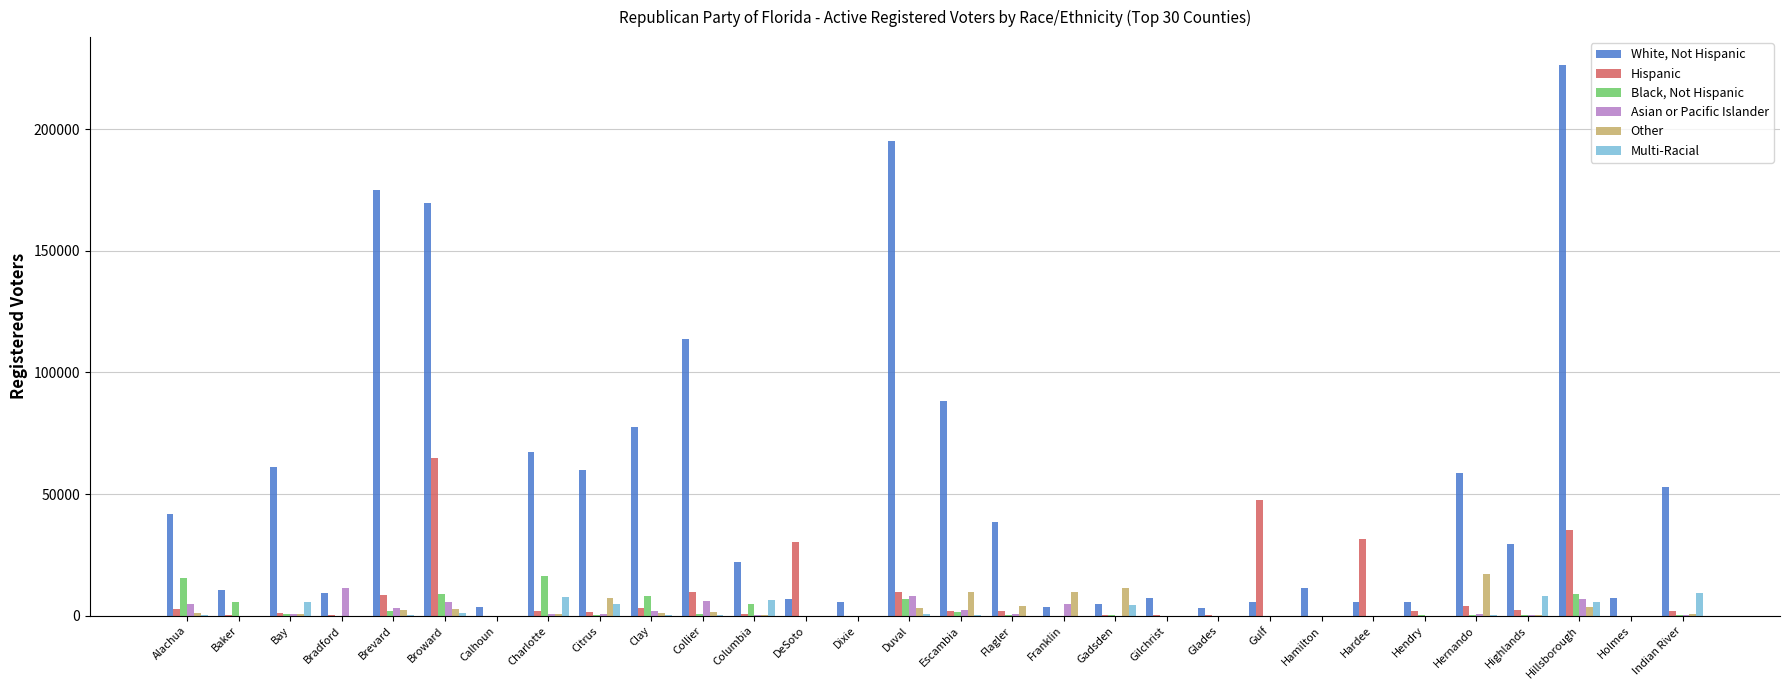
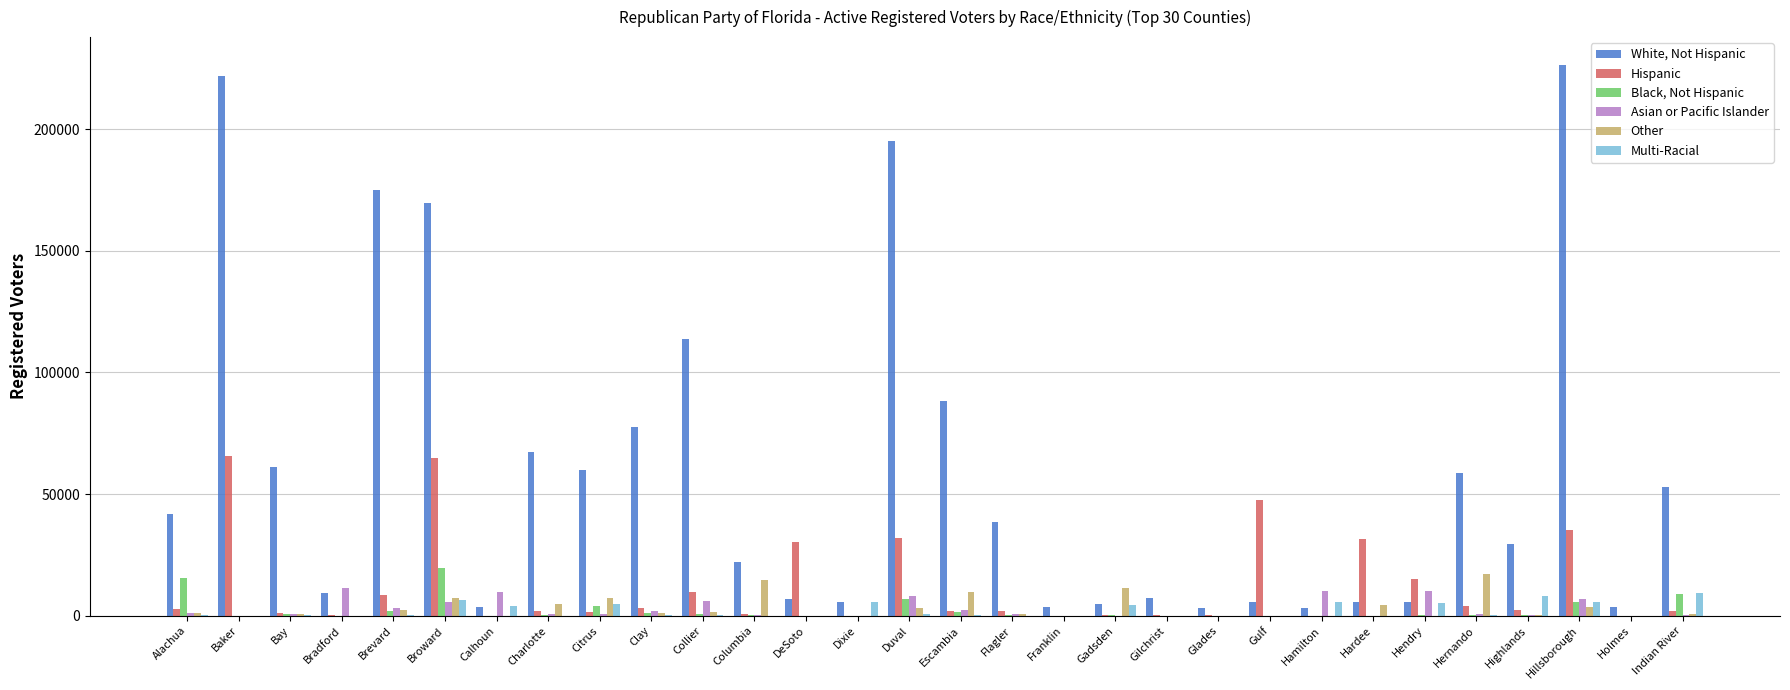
Asian or Pacific Islander, Alachua: 5000 -> 1000
White, Not Hispanic, Baker: 11000 -> 222000
Hispanic, Baker: 0 -> 66000
Black, Not Hispanic, Baker: 6000 -> 0
Multi-Racial, Bay: 6000 -> 0
Black, Not Hispanic, Broward: 9000 -> 20000
Other, Broward: 3000 -> 7000
Multi-Racial, Broward: 1000 -> 7000
Asian or Pacific Islander, Calhoun: 0 -> 10000
Multi-Racial, Calhoun: 0 -> 4000
Black, Not Hispanic, Charlotte: 16000 -> 0
Other, Charlotte: 1000 -> 5000
Multi-Racial, Charlotte: 8000 -> 0
Black, Not Hispanic, Citrus: 0 -> 4000
Black, Not Hispanic, Clay: 8000 -> 1000
Black, Not Hispanic, Columbia: 5000 -> 0
Other, Columbia: 0 -> 15000
Multi-Racial, Columbia: 7000 -> 0
Multi-Racial, Dixie: 0 -> 6000
Hispanic, Duval: 10000 -> 32000
Other, Flagler: 4000 -> 1000
Asian or Pacific Islander, Franklin: 5000 -> 0
Other, Franklin: 10000 -> 0
White, Not Hispanic, Hamilton: 11000 -> 3000
Asian or Pacific Islander, Hamilton: 0 -> 10000
Multi-Racial, Hamilton: 0 -> 6000
Other, Hardee: 0 -> 4000
Hispanic, Hendry: 2000 -> 15000
Asian or Pacific Islander, Hendry: 0 -> 10000
Multi-Racial, Hendry: 0 -> 5000
Black, Not Hispanic, Hillsborough: 9000 -> 5000
White, Not Hispanic, Holmes: 7000 -> 3000
Black, Not Hispanic, Indian River: 0 -> 9000
